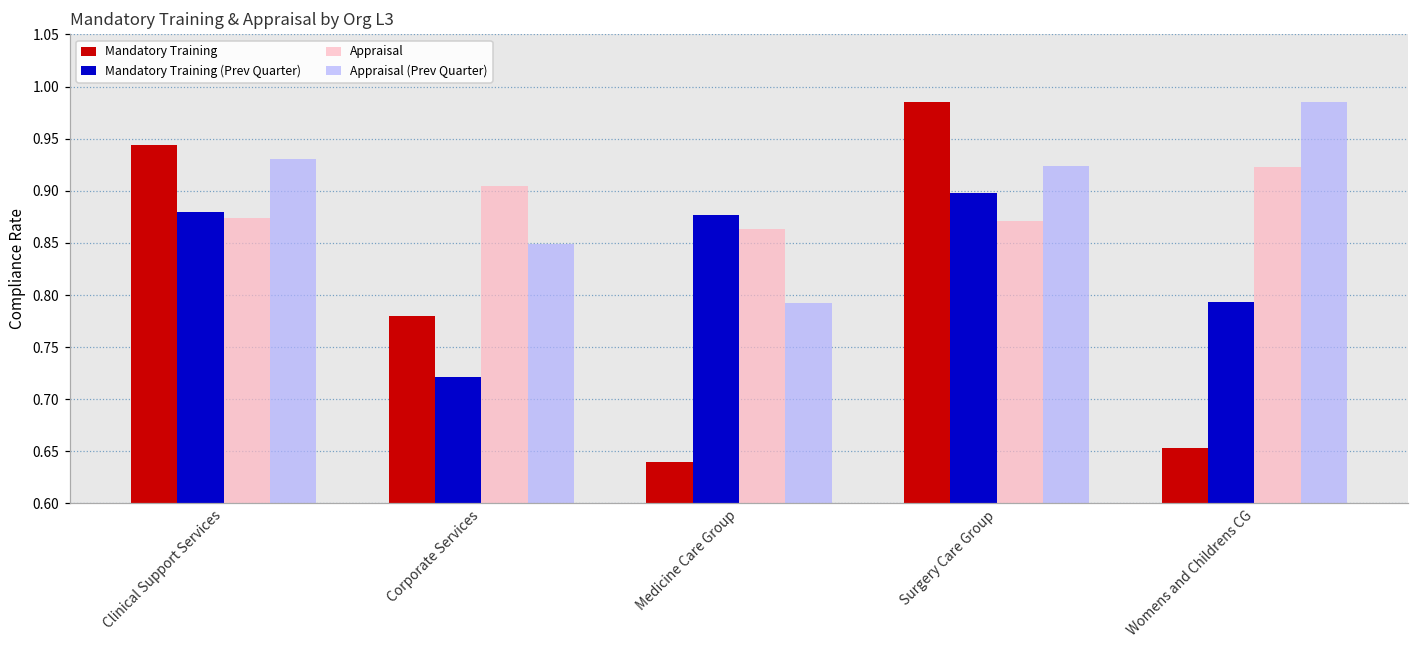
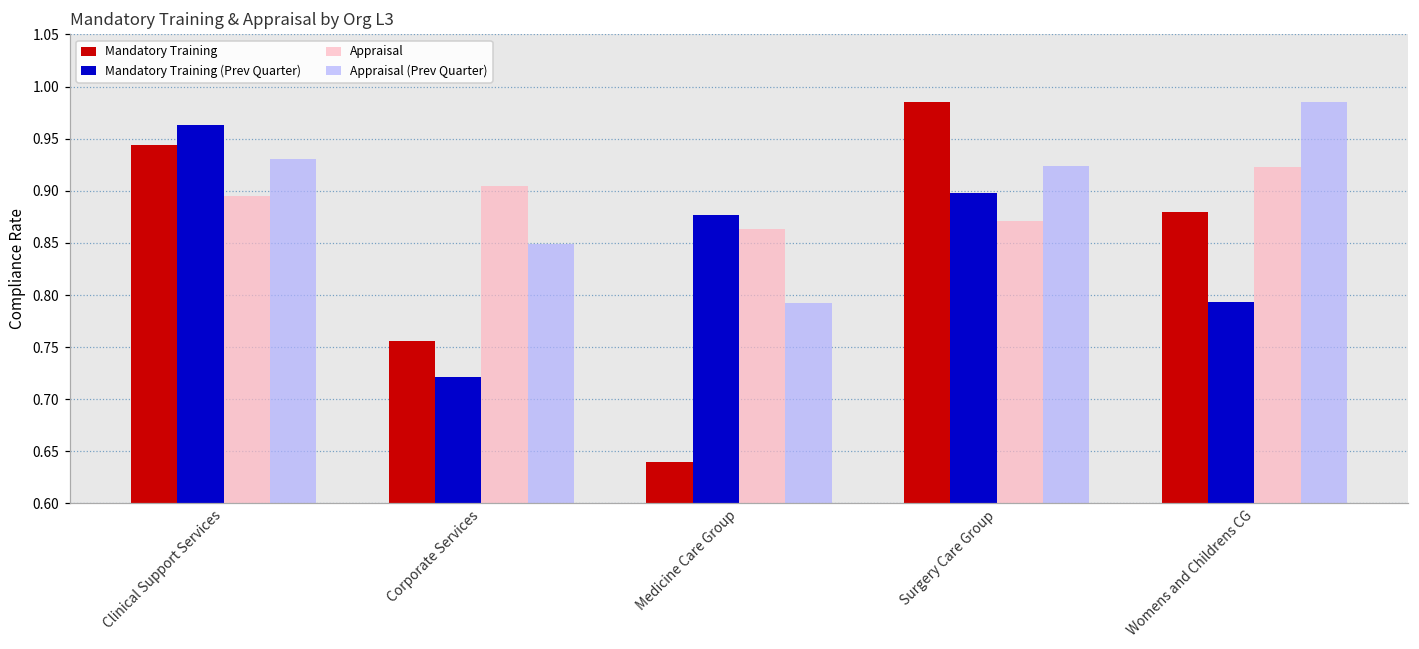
Mandatory Training (Prev Quarter), Clinical Support Services: 0.88 -> 0.96
Appraisal, Clinical Support Services: 0.87 -> 0.89
Mandatory Training, Corporate Services: 0.78 -> 0.76
Mandatory Training, Womens and Childrens CG: 0.65 -> 0.88
